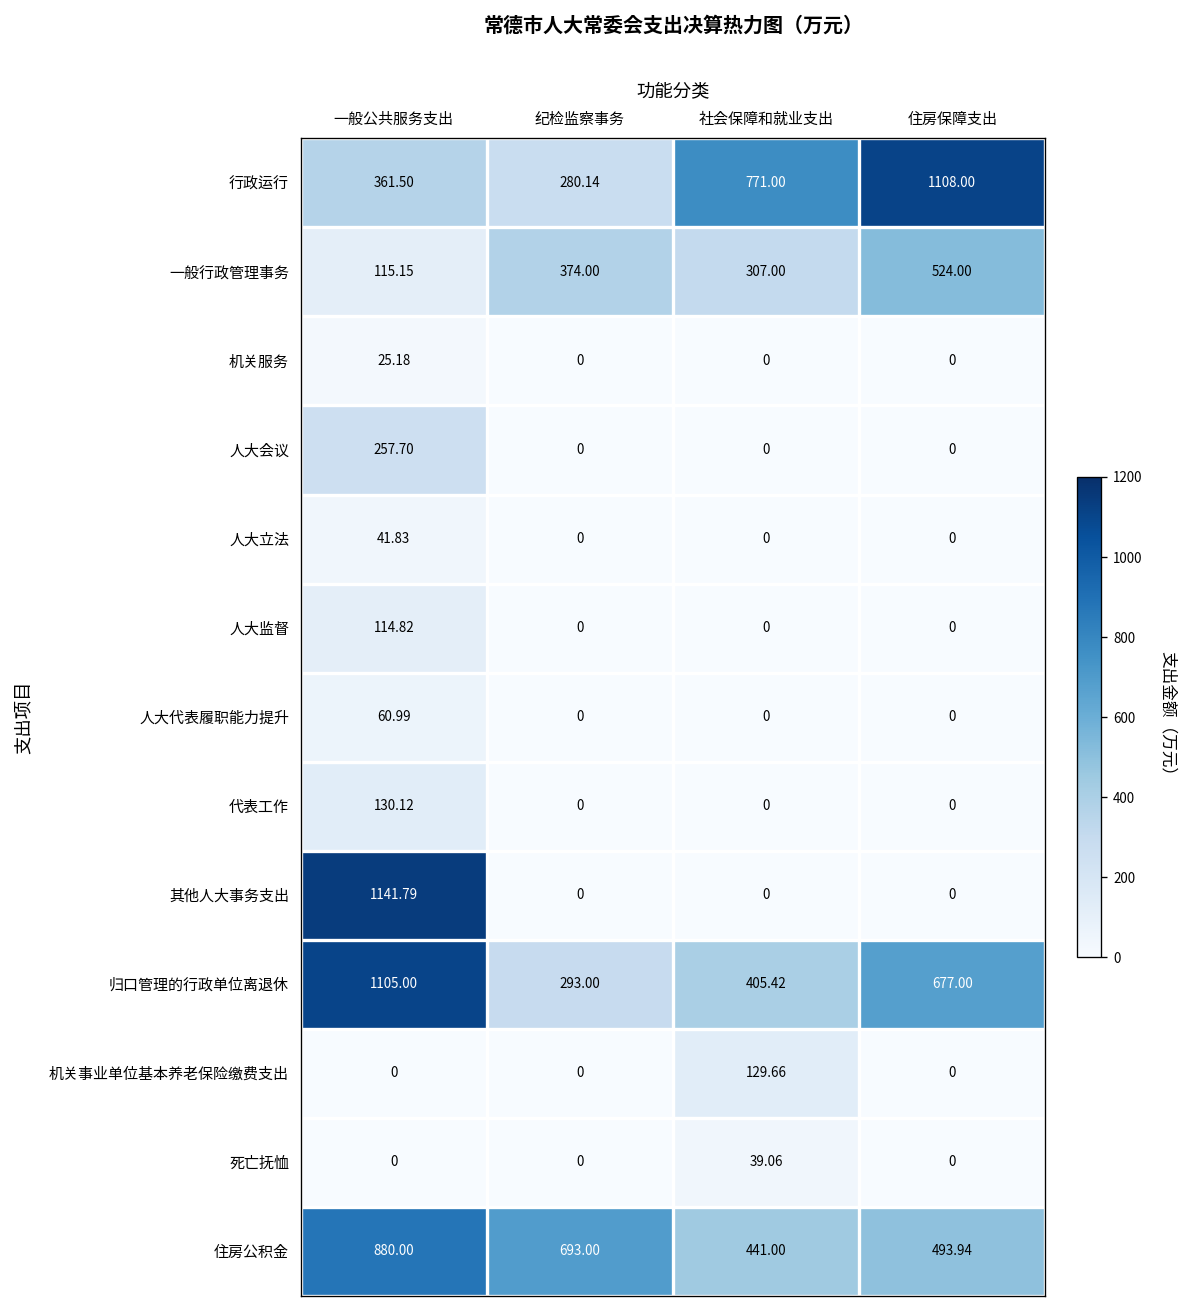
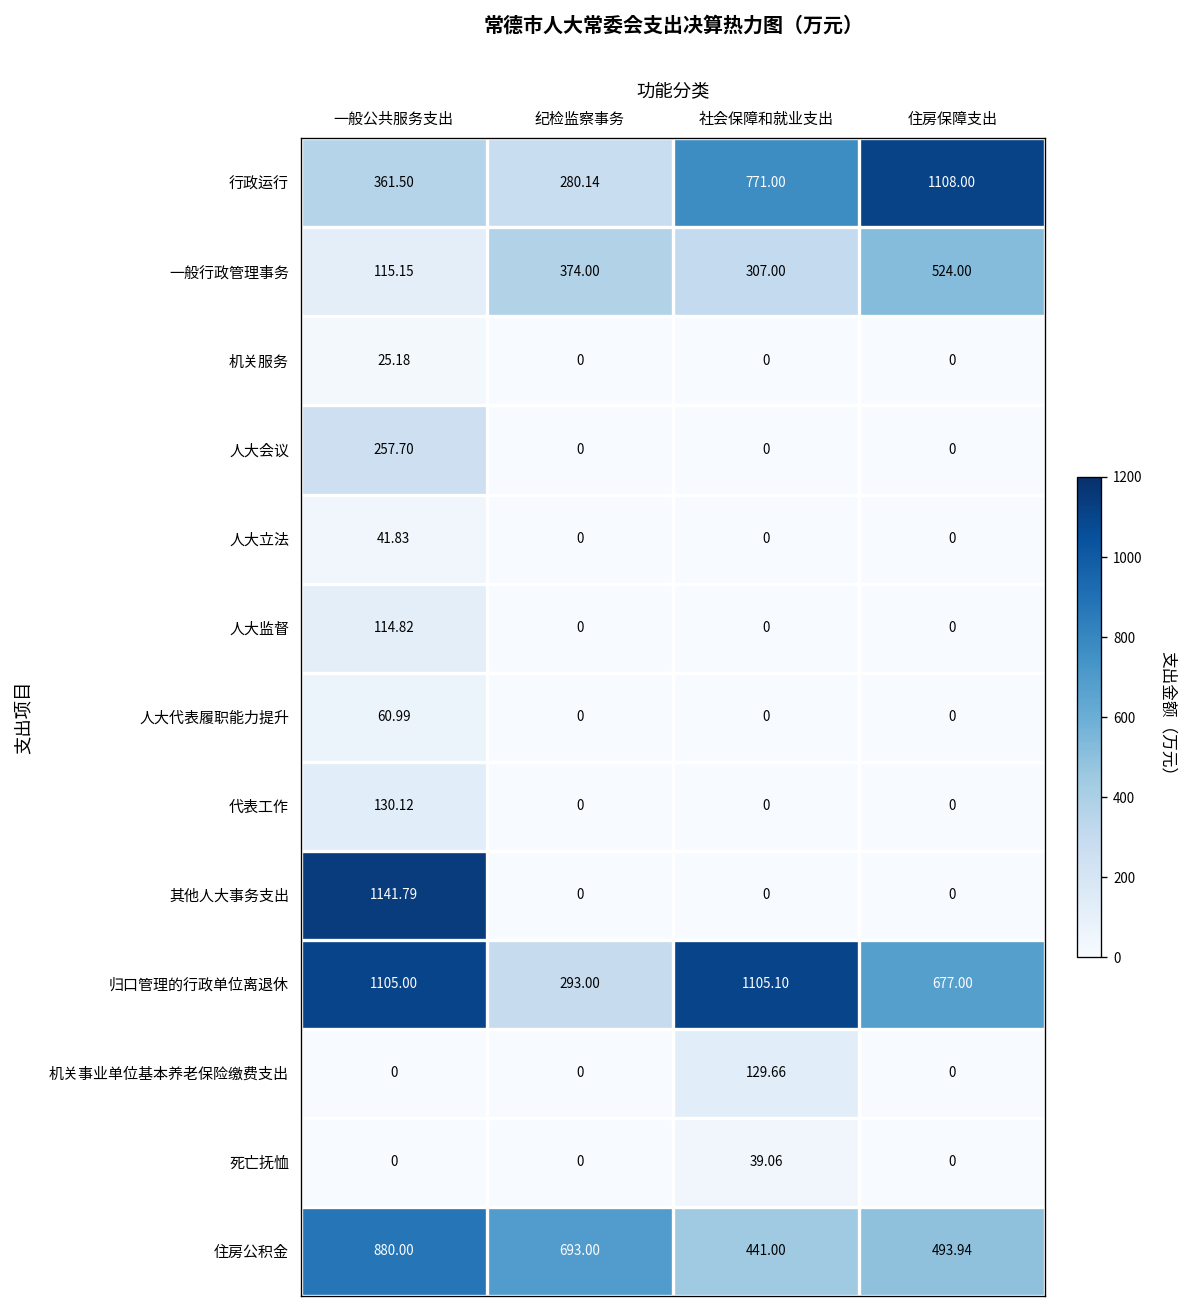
归口管理的行政单位离退休, 社会保障和就业支出: 405.42 -> 1105.10
